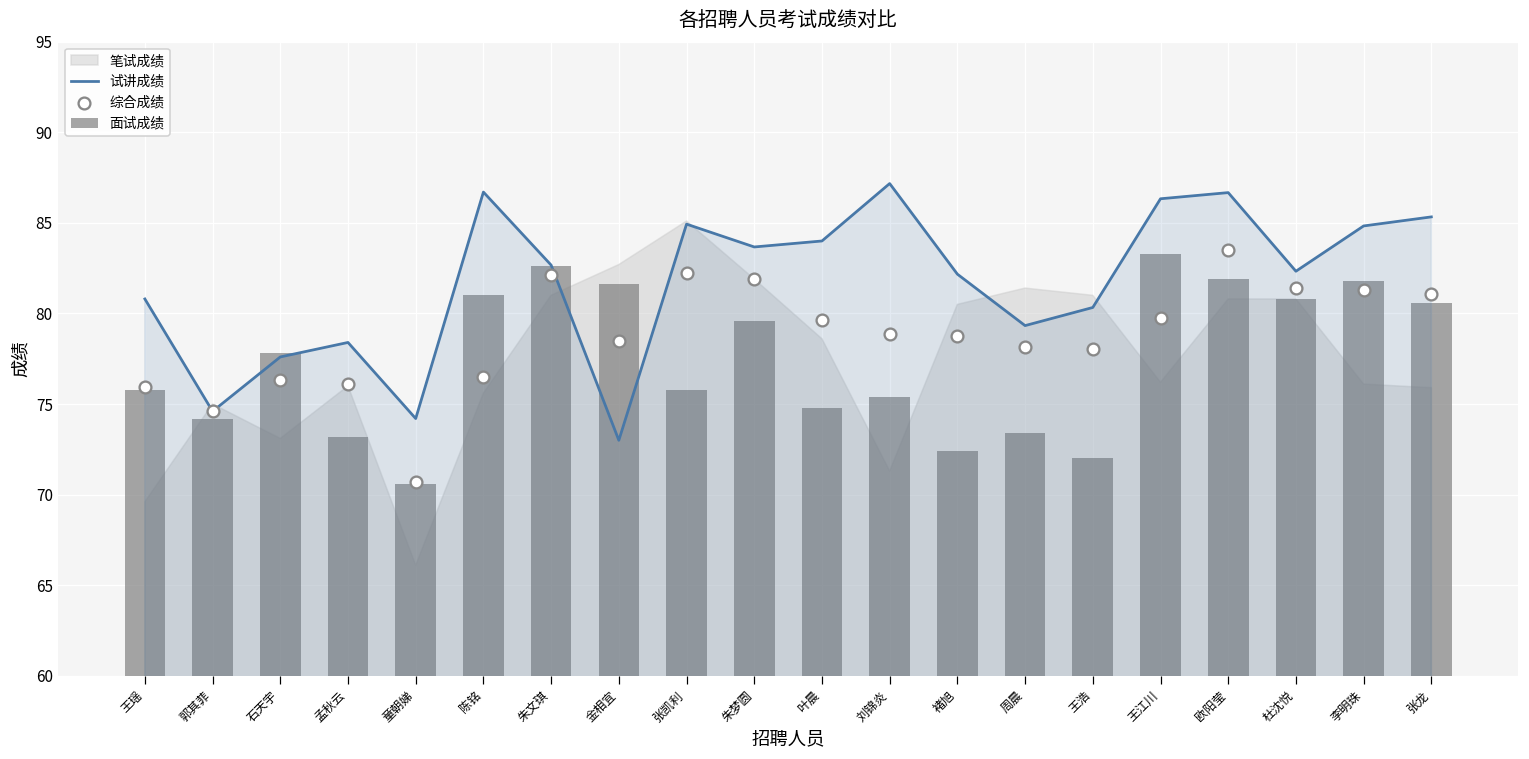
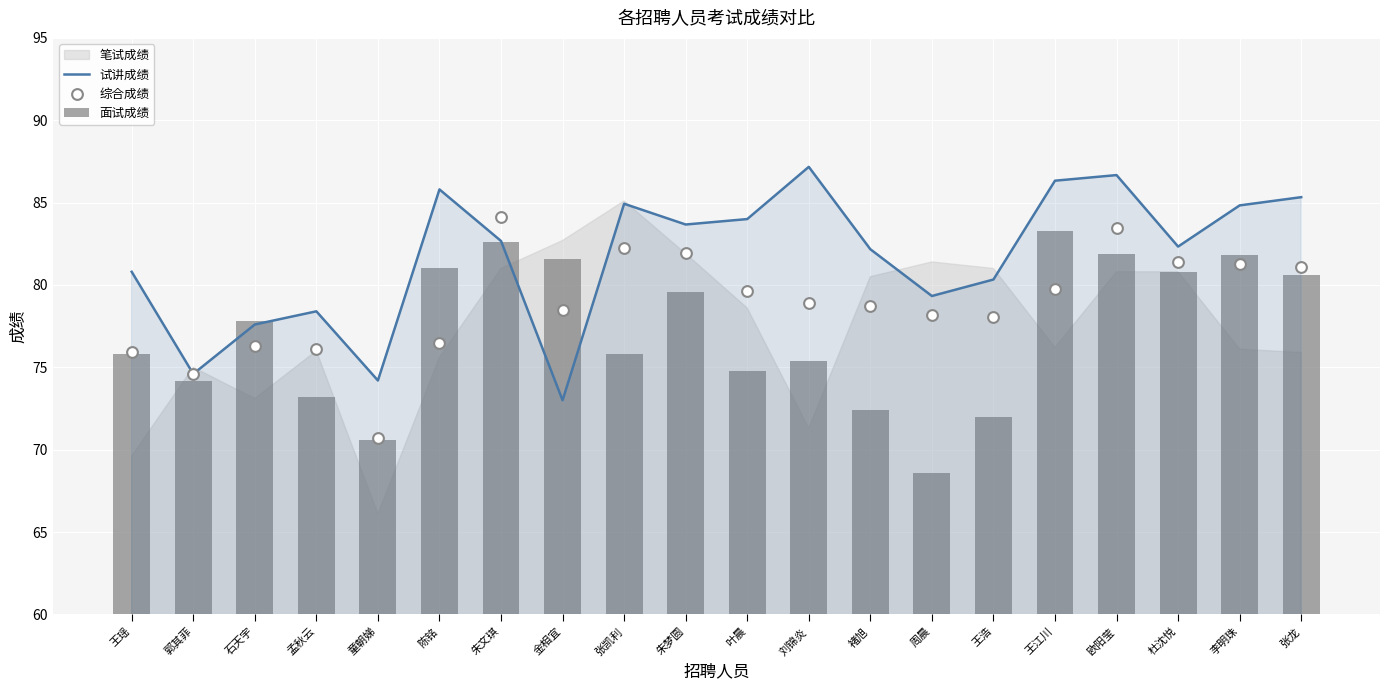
试讲成绩, 陈铭: 86.7 -> 85.8
综合成绩, 朱文琪: 82.2 -> 84.1
面试成绩, 周晨: 73.4 -> 68.6
